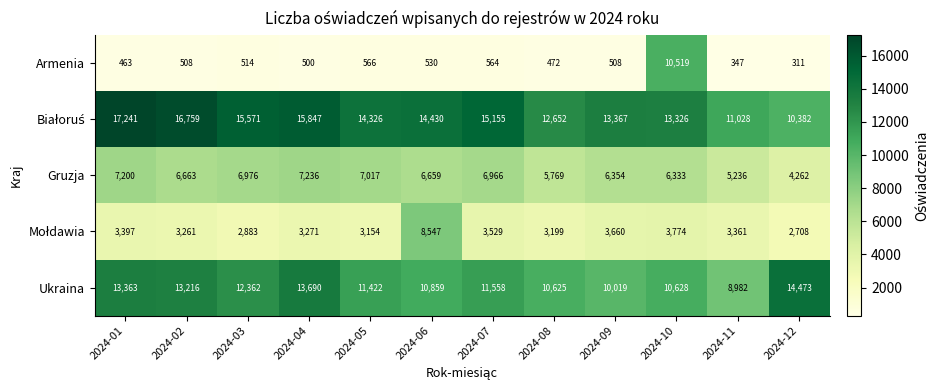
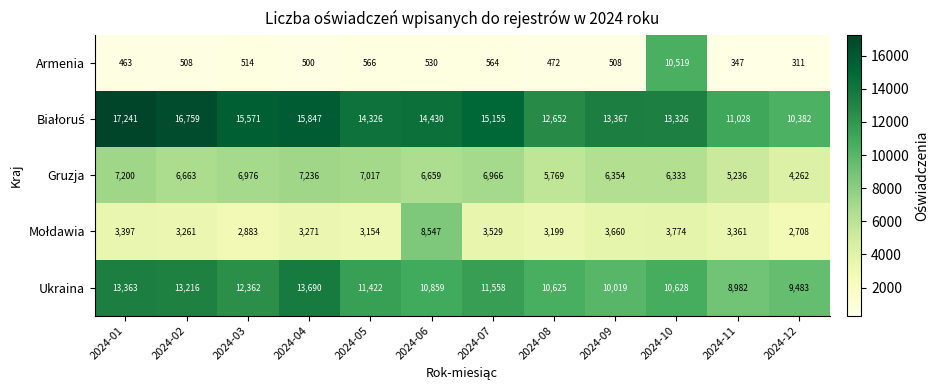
Ukraina, 2024-12: 14,473 -> 9,483
